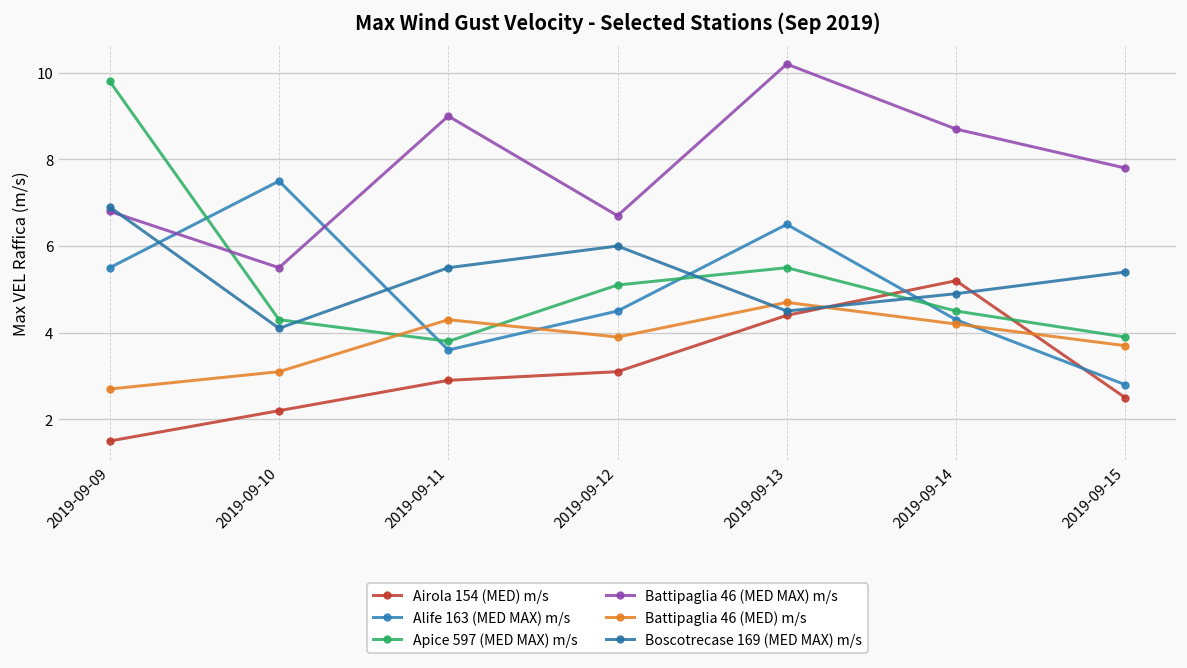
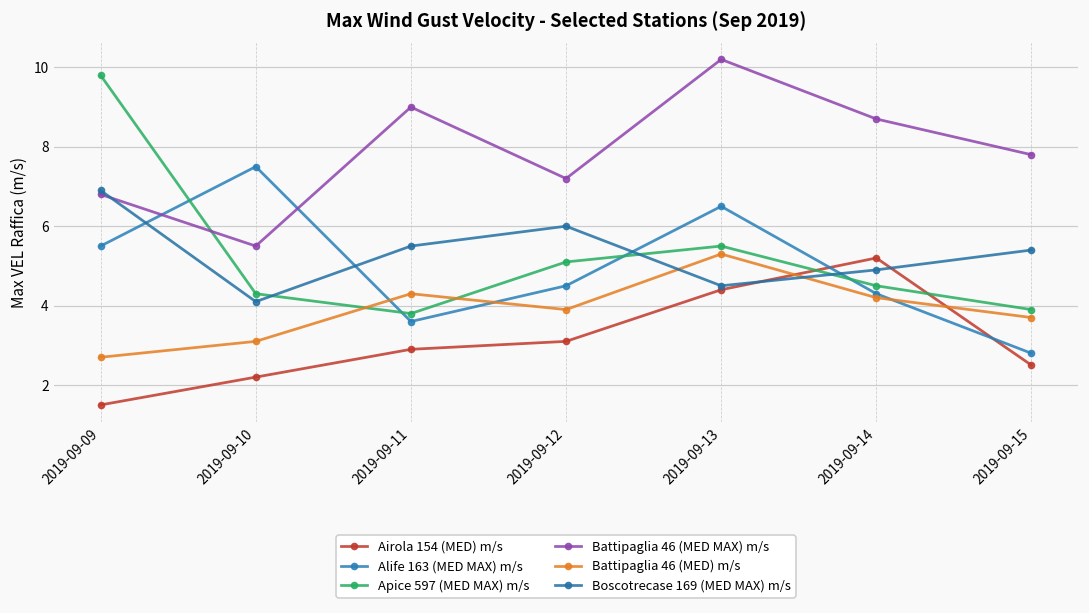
Battipaglia 46 (MED MAX) m/s, 2019-09-12: 6.7 -> 7.2
Battipaglia 46 (MED) m/s, 2019-09-13: 4.7 -> 5.3
